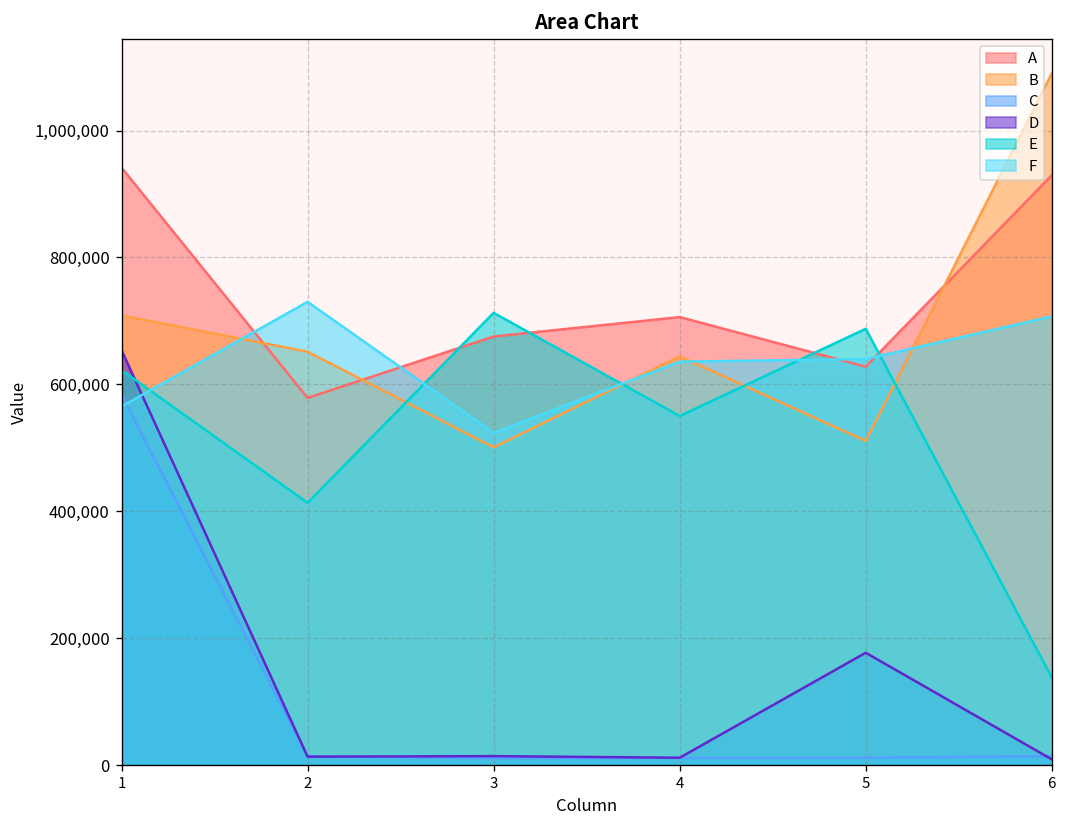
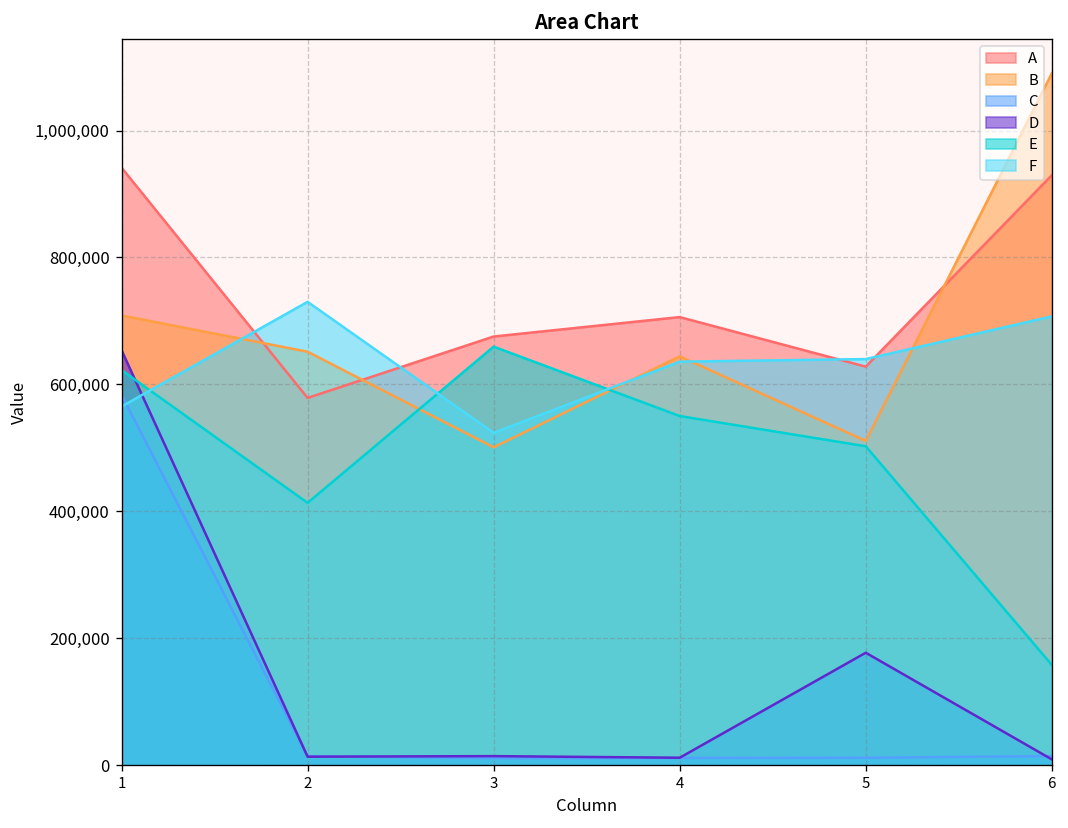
E, 3: 710,000 -> 660,000
E, 5: 690,000 -> 500,000
E, 6: 140,000 -> 160,000
